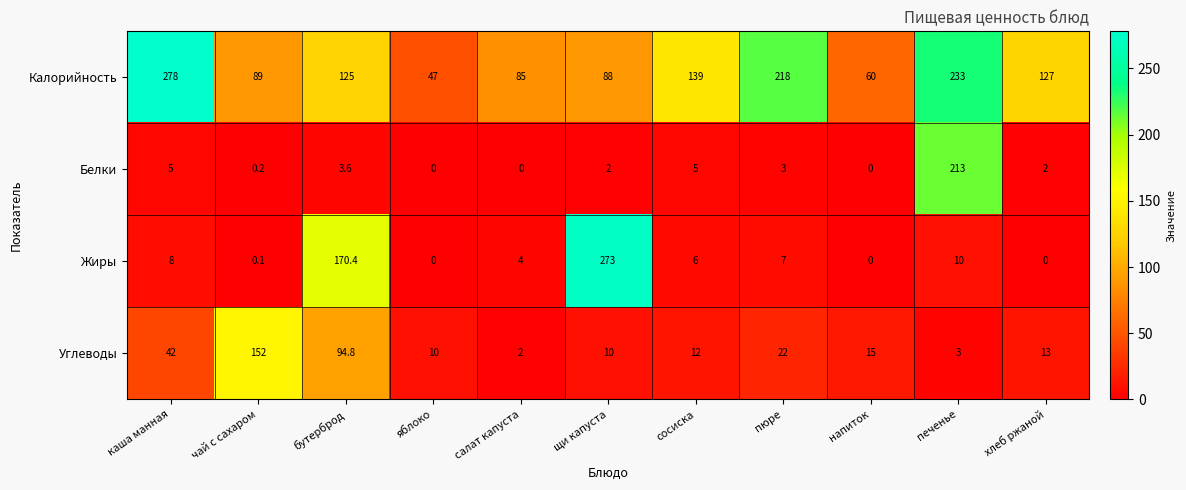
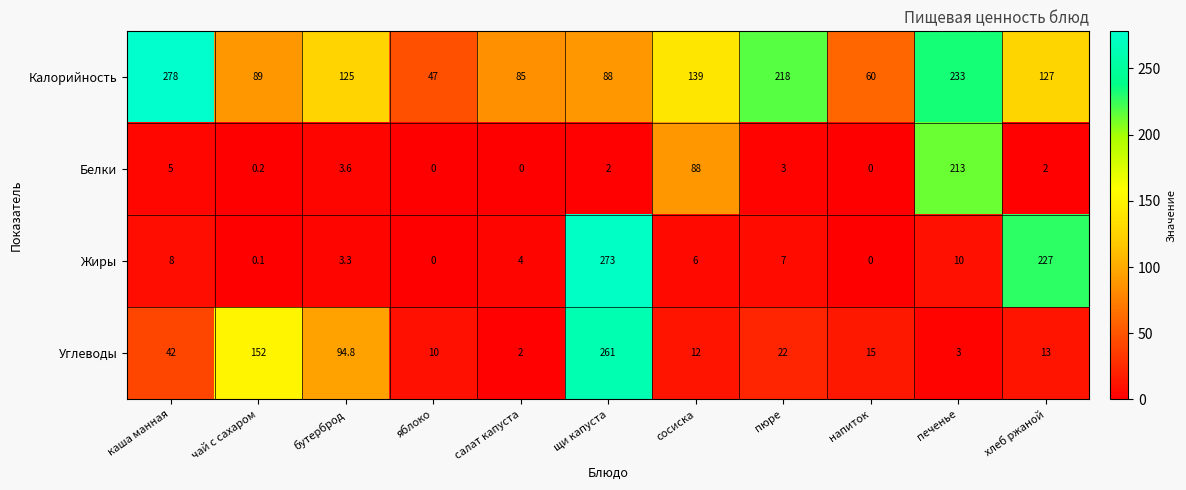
Белки, сосиска: 5 -> 88
Жиры, бутерброд: 170.4 -> 3.3
Жиры, хлеб ржаной: 0 -> 227
Углеводы, щи капуста: 10 -> 261
